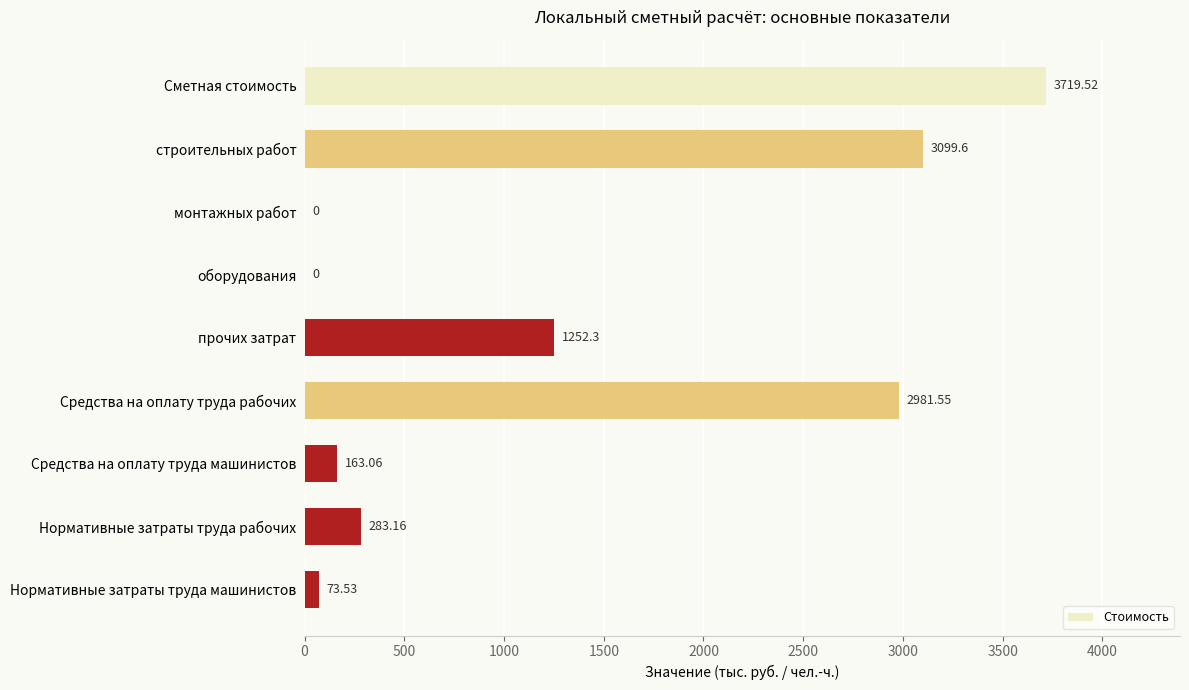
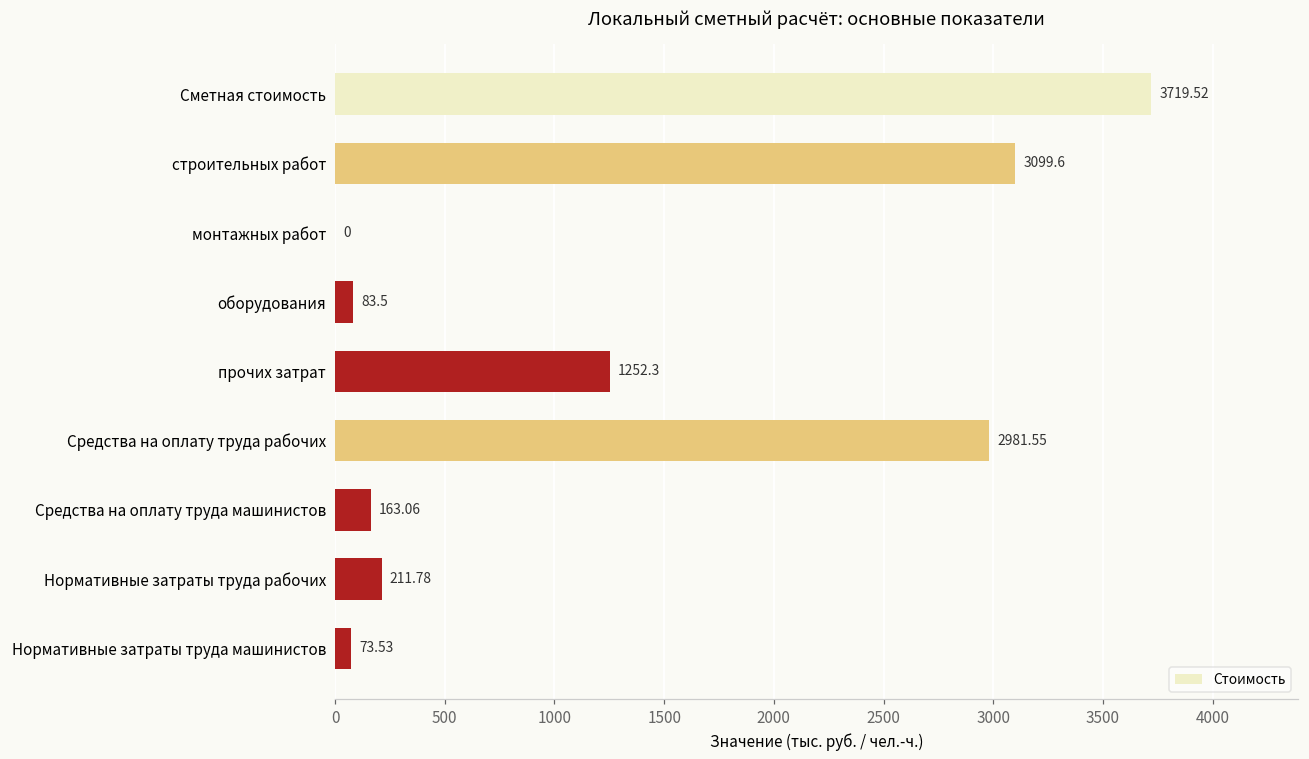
оборудования: 0 -> 83.5
Нормативные затраты труда рабочих: 283.16 -> 211.78
